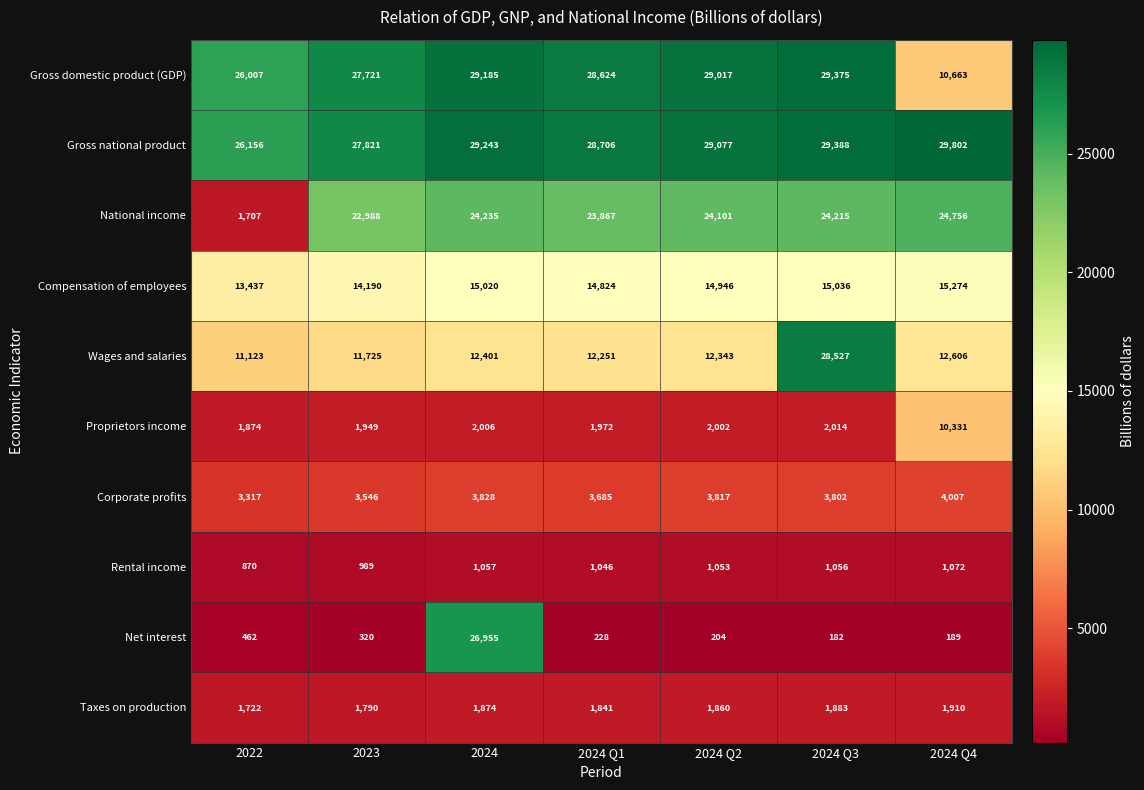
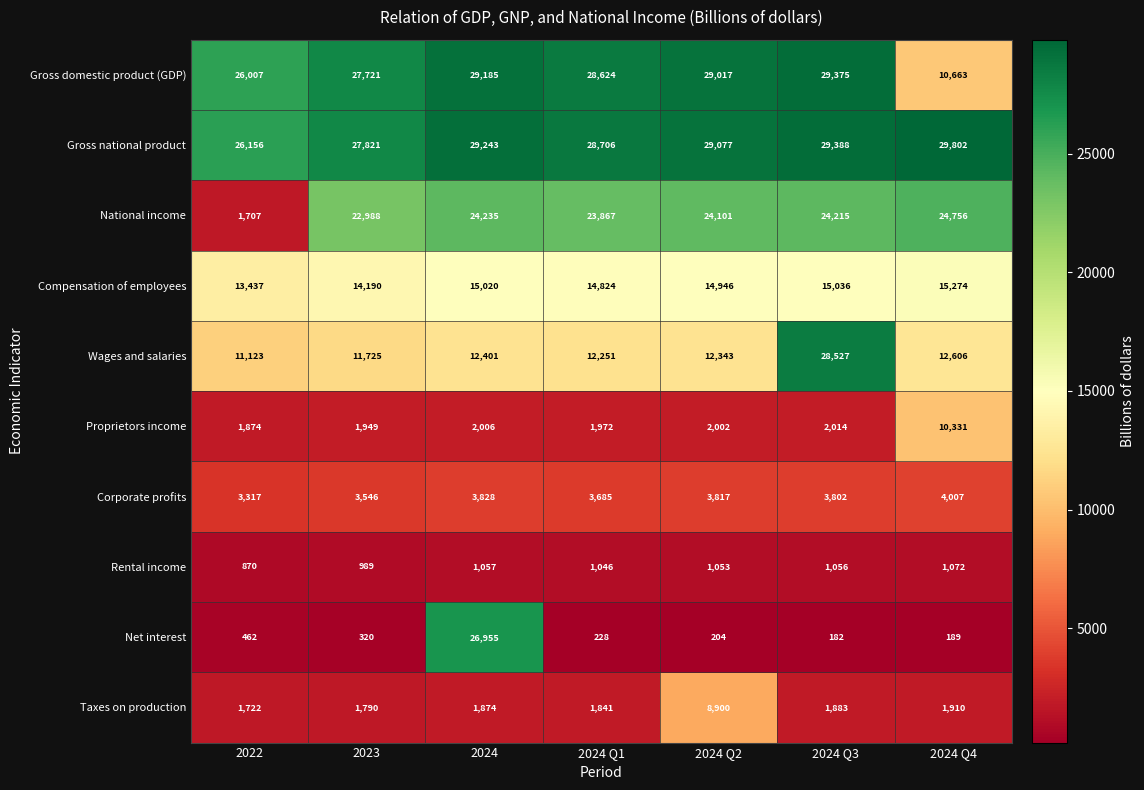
Taxes on production, 2024 Q2: 1,860 -> 8,900
